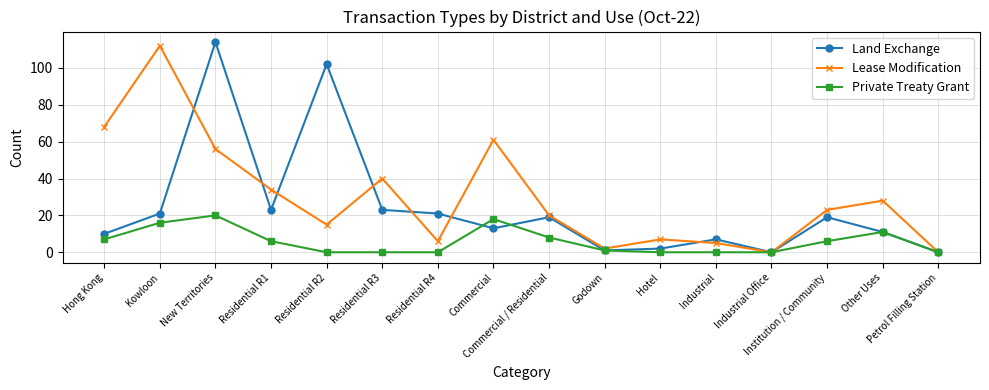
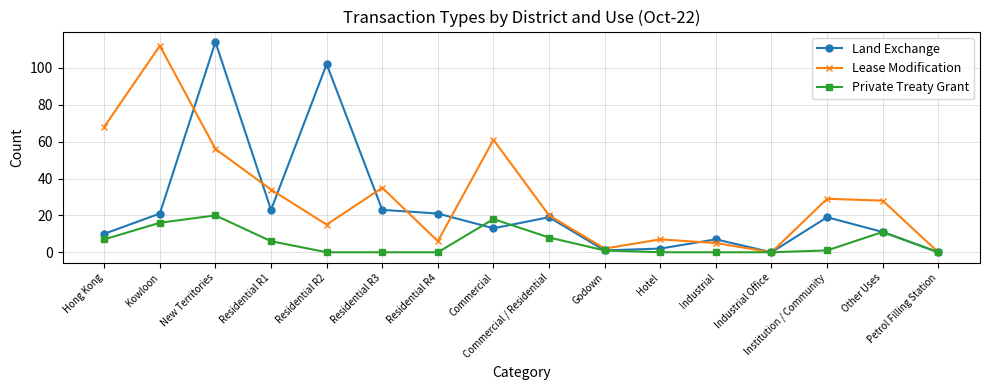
Lease Modification, Residential R3: 40 -> 35
Lease Modification, Institution / Community: 23 -> 29
Private Treaty Grant, Institution / Community: 6 -> 1
